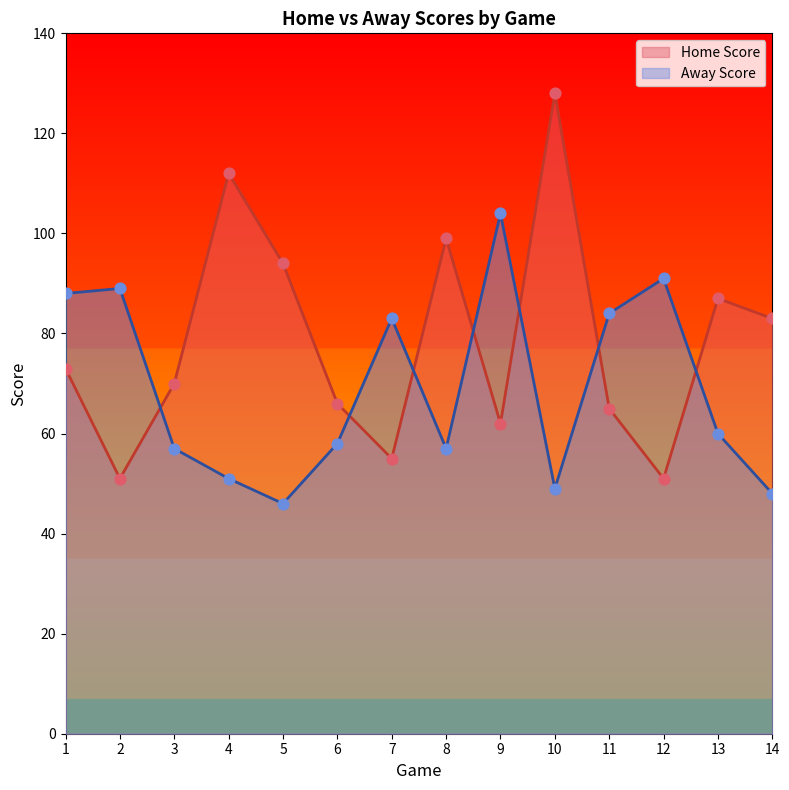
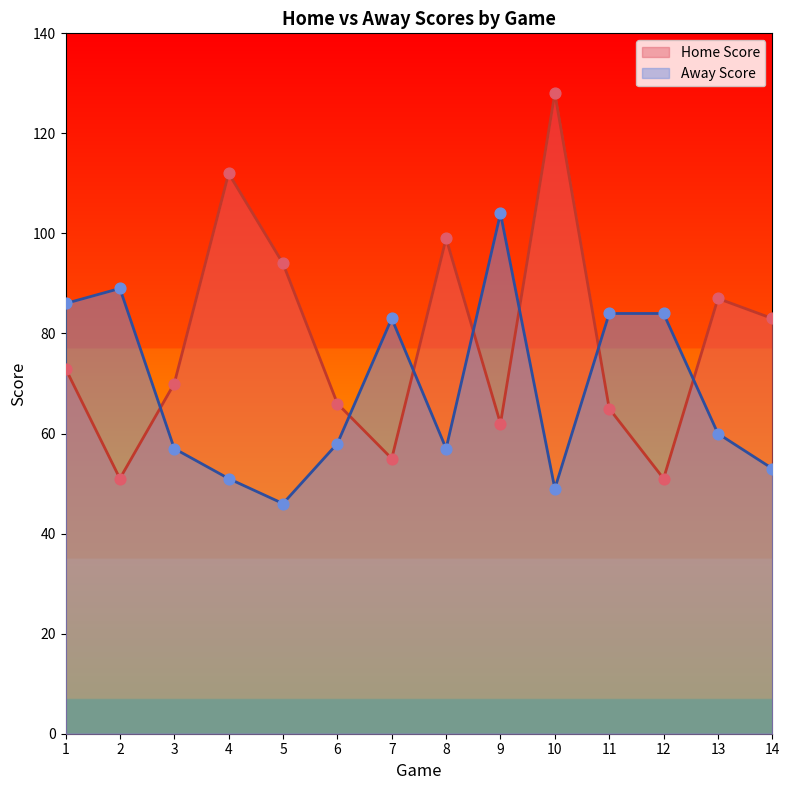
Away Score, 1: 88 -> 86
Away Score, 12: 91 -> 84
Away Score, 14: 48 -> 53
